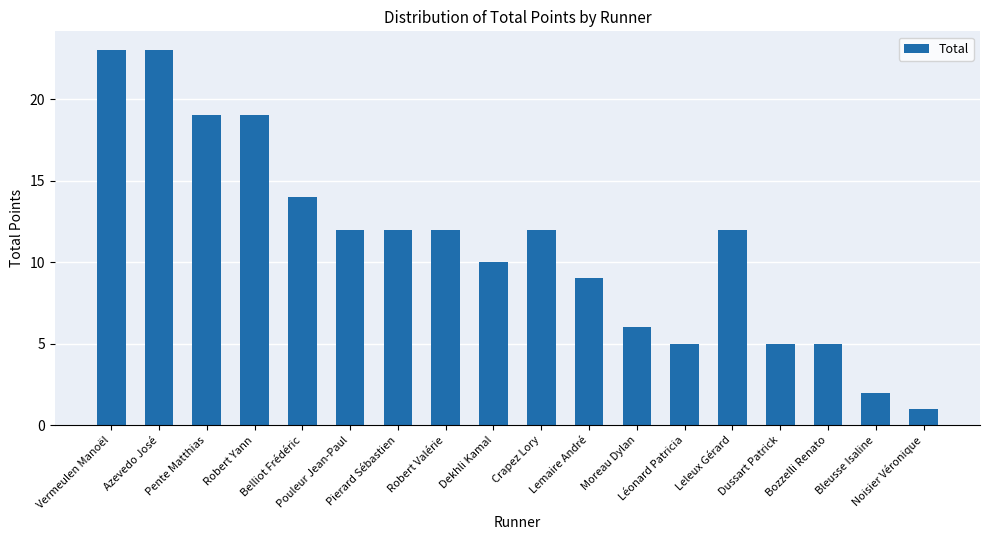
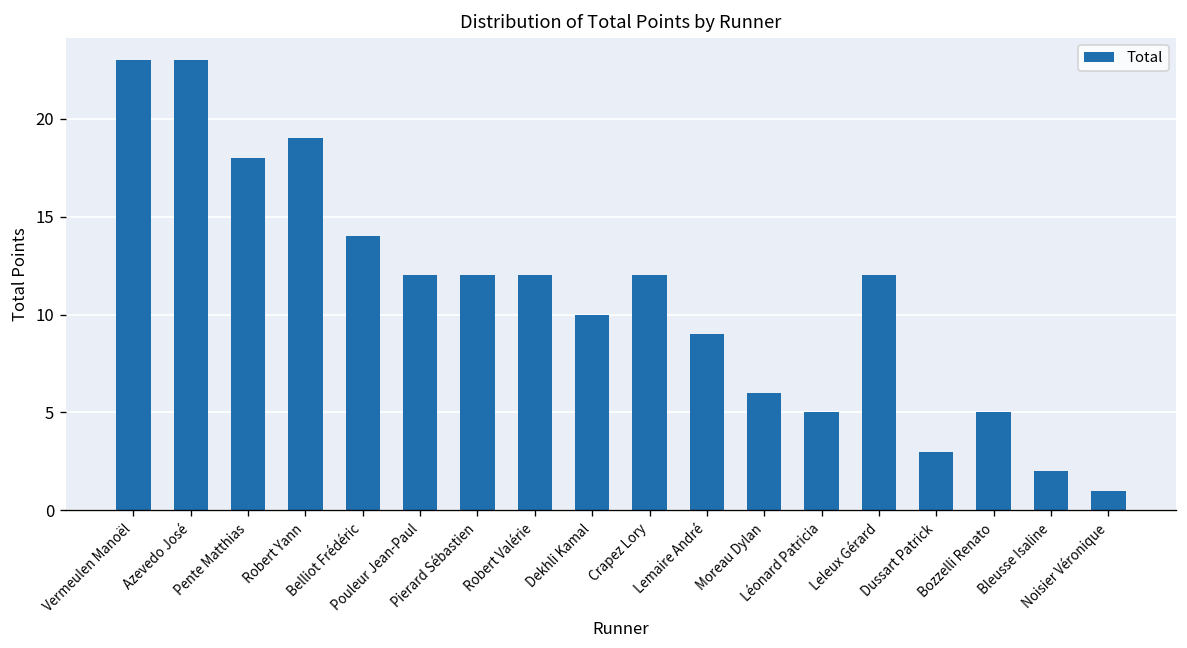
Pente Matthias: 19 -> 18
Dussart Patrick: 5 -> 3
